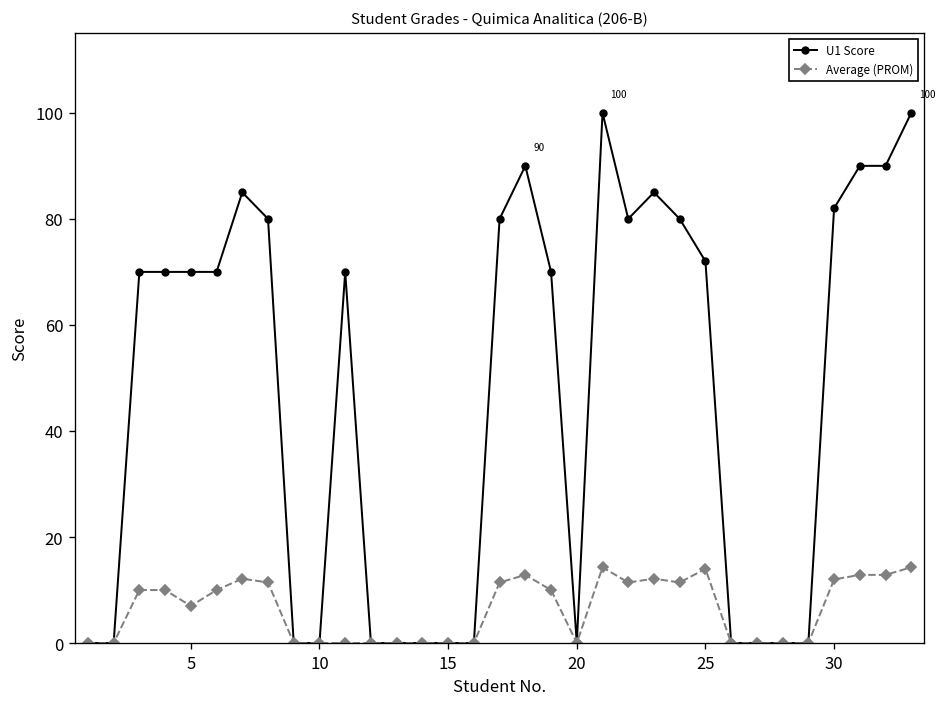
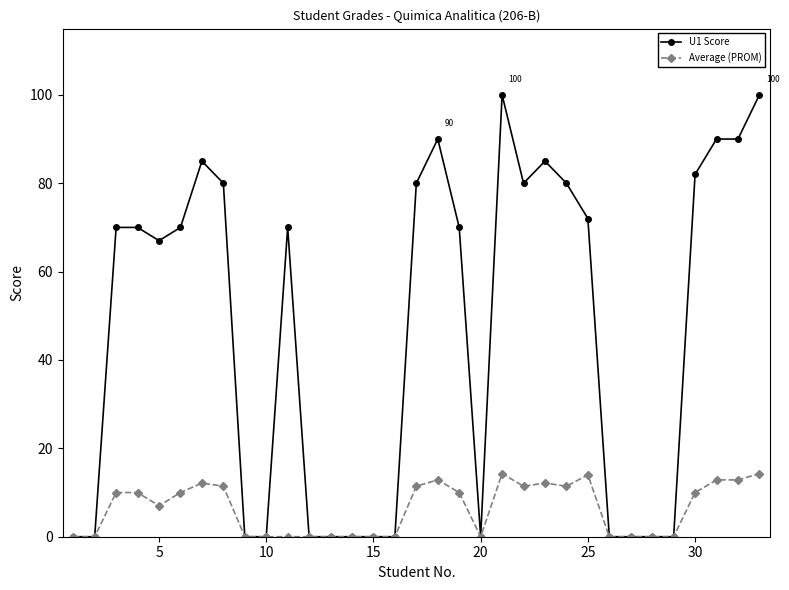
U1 Score, 5: 70 -> 67
Average (PROM), 30: 12 -> 10
